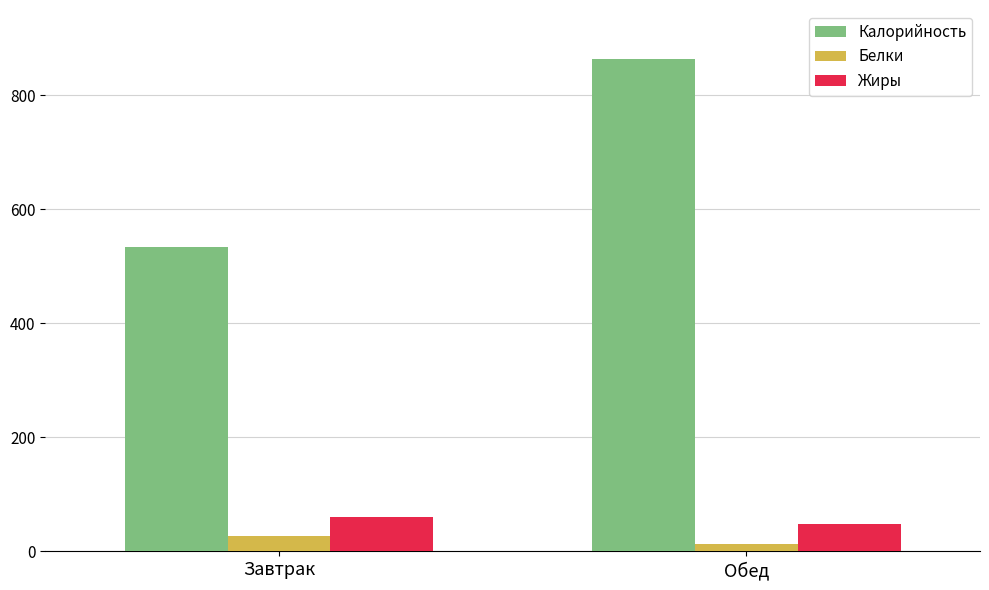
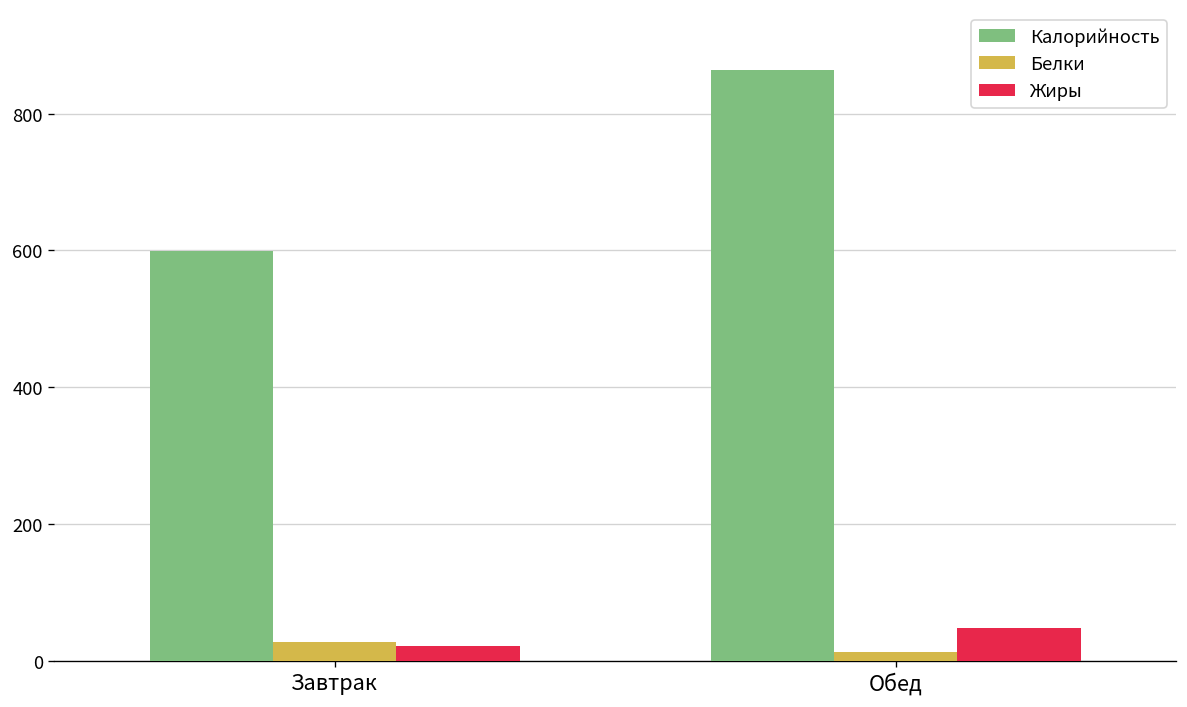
Калорийность, Завтрак: 530 -> 600
Жиры, Завтрак: 60 -> 20
